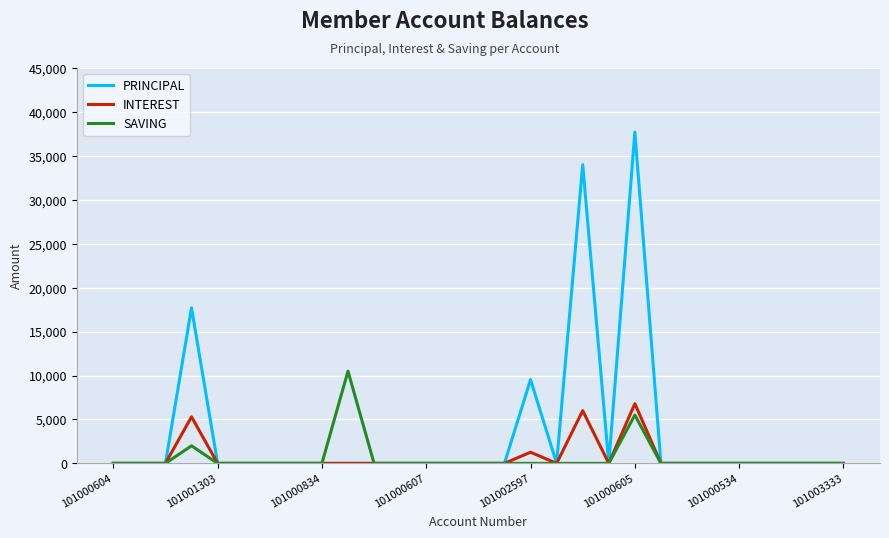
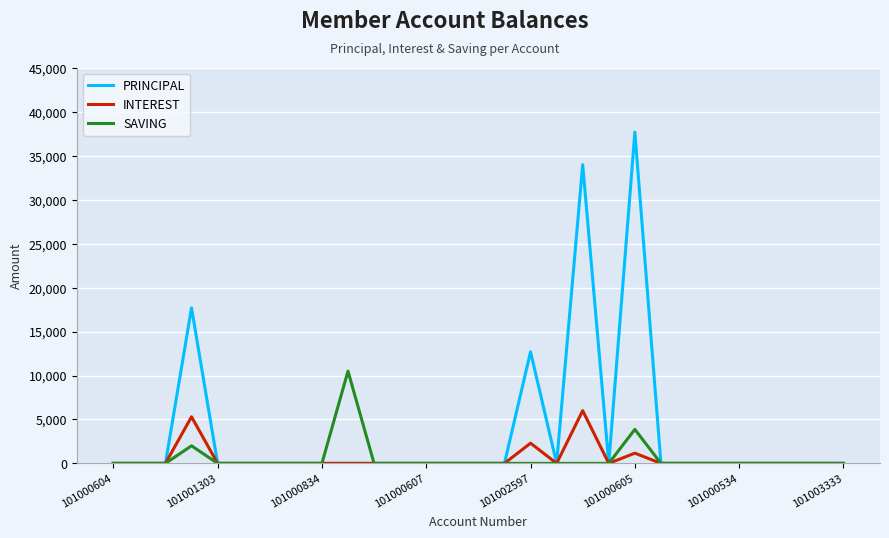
PRINCIPAL, 101002597: 10,000 -> 13,000
INTEREST, 101002597: 1,000 -> 2,000
INTEREST, 101000605: 7,000 -> 1,000
SAVING, 101000605: 6,000 -> 4,000
